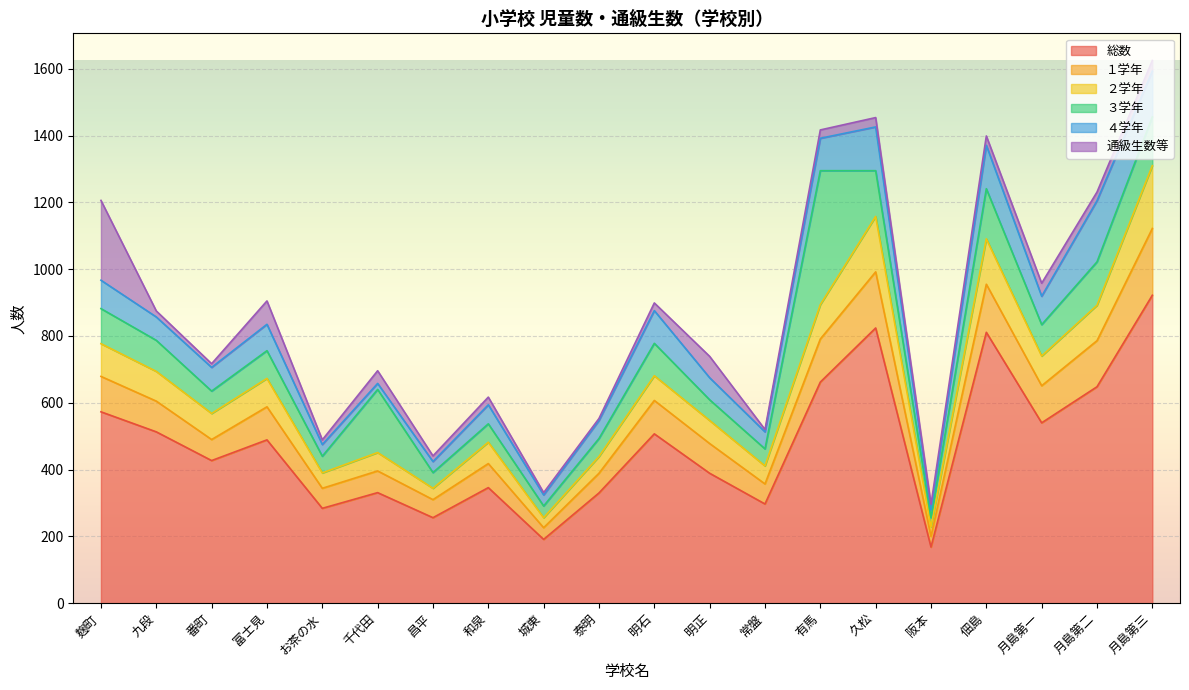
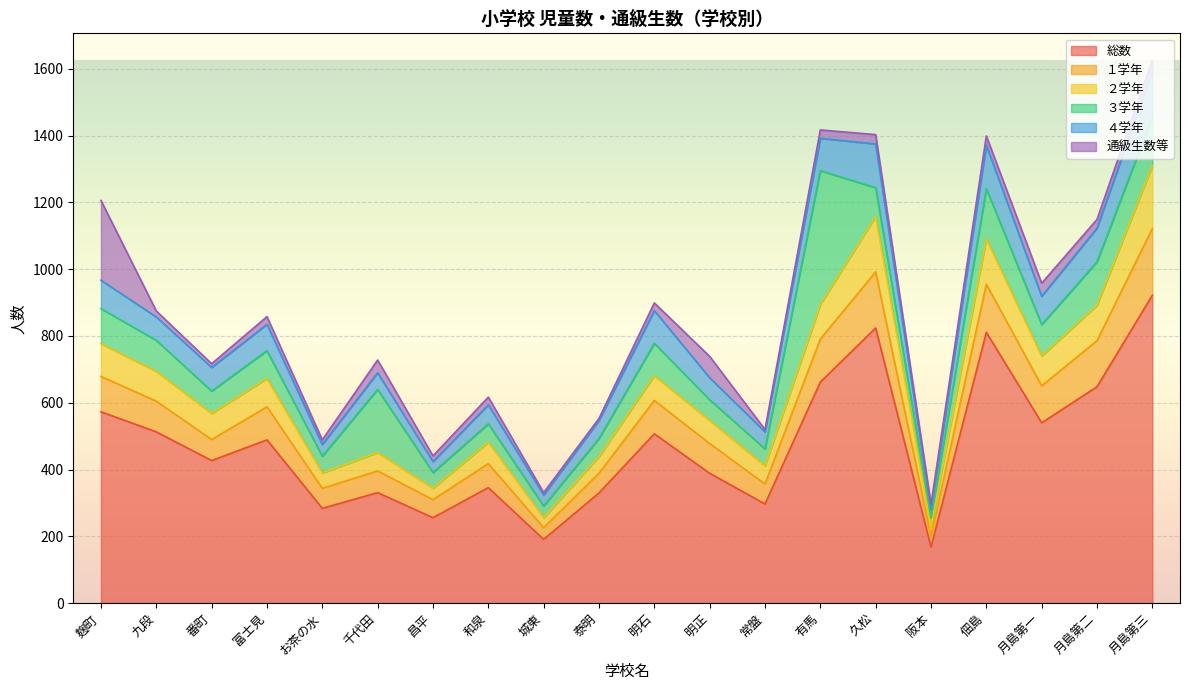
通級生数等, 富士見: 70 -> 20
４学年, 千代田: 20 -> 50
３学年, 久松: 140 -> 90
４学年, 月島第二: 180 -> 100
